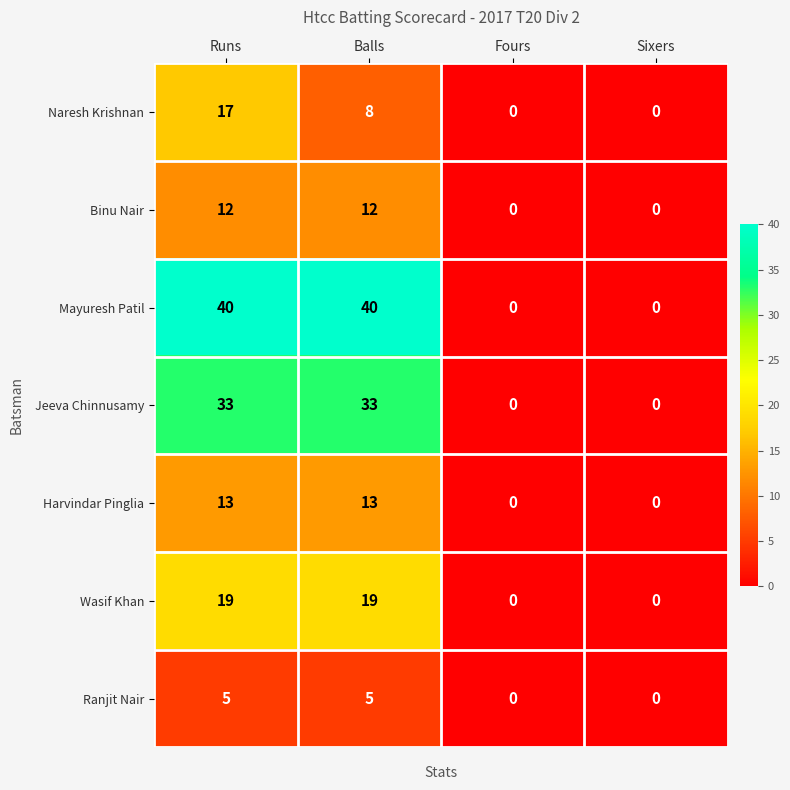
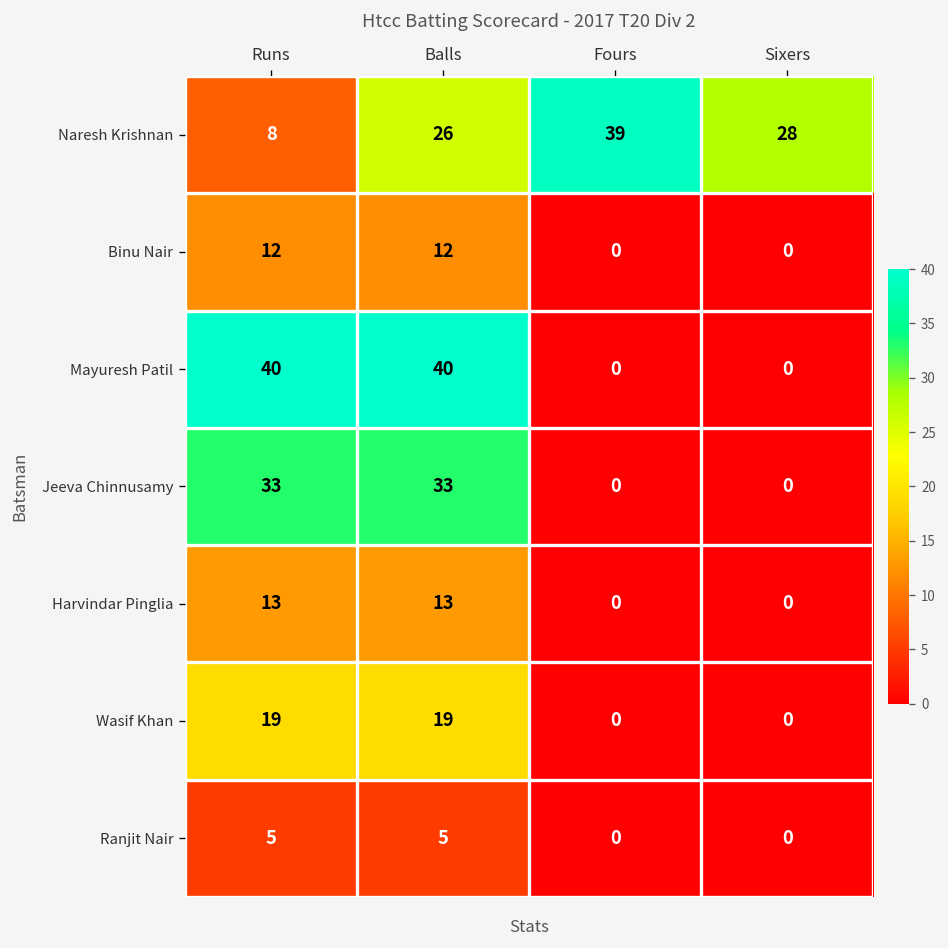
Naresh Krishnan, Runs: 17 -> 8
Naresh Krishnan, Balls: 8 -> 26
Naresh Krishnan, Fours: 0 -> 39
Naresh Krishnan, Sixers: 0 -> 28
